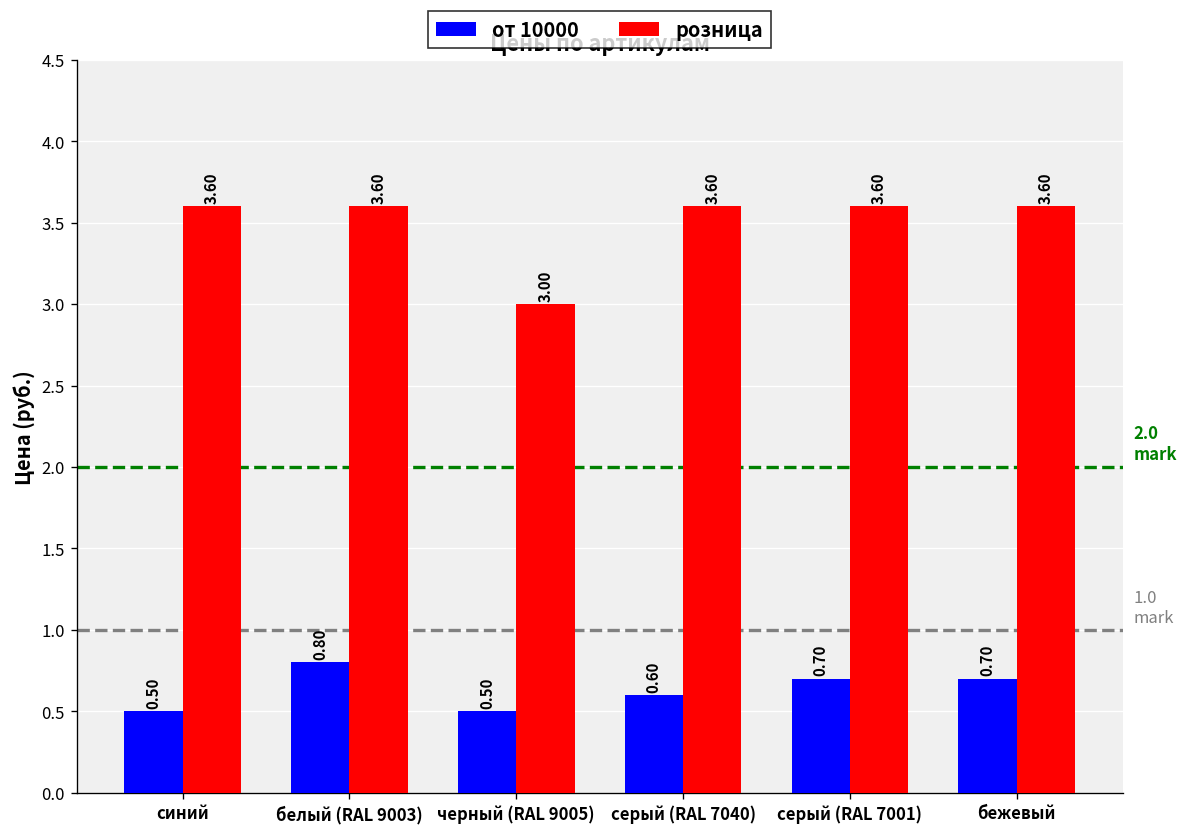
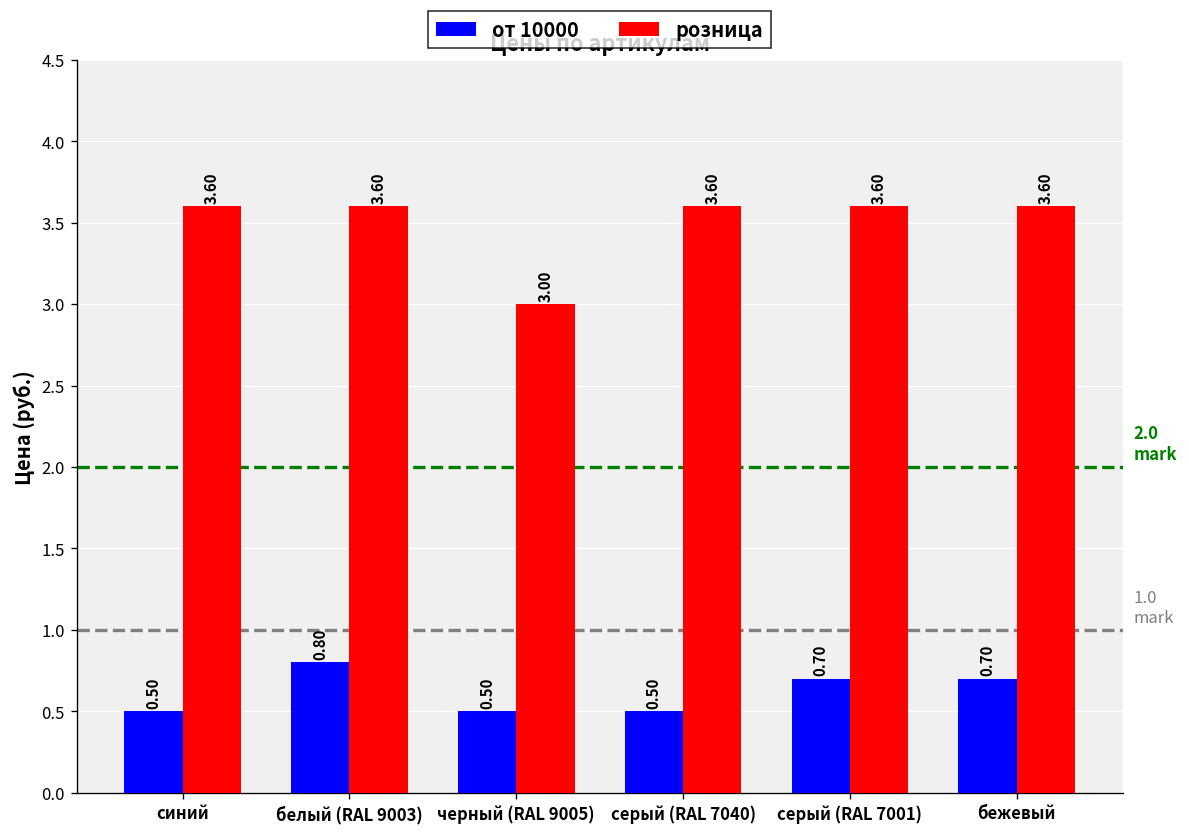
от 10000, серый (RAL 7040): 0.60 -> 0.50
